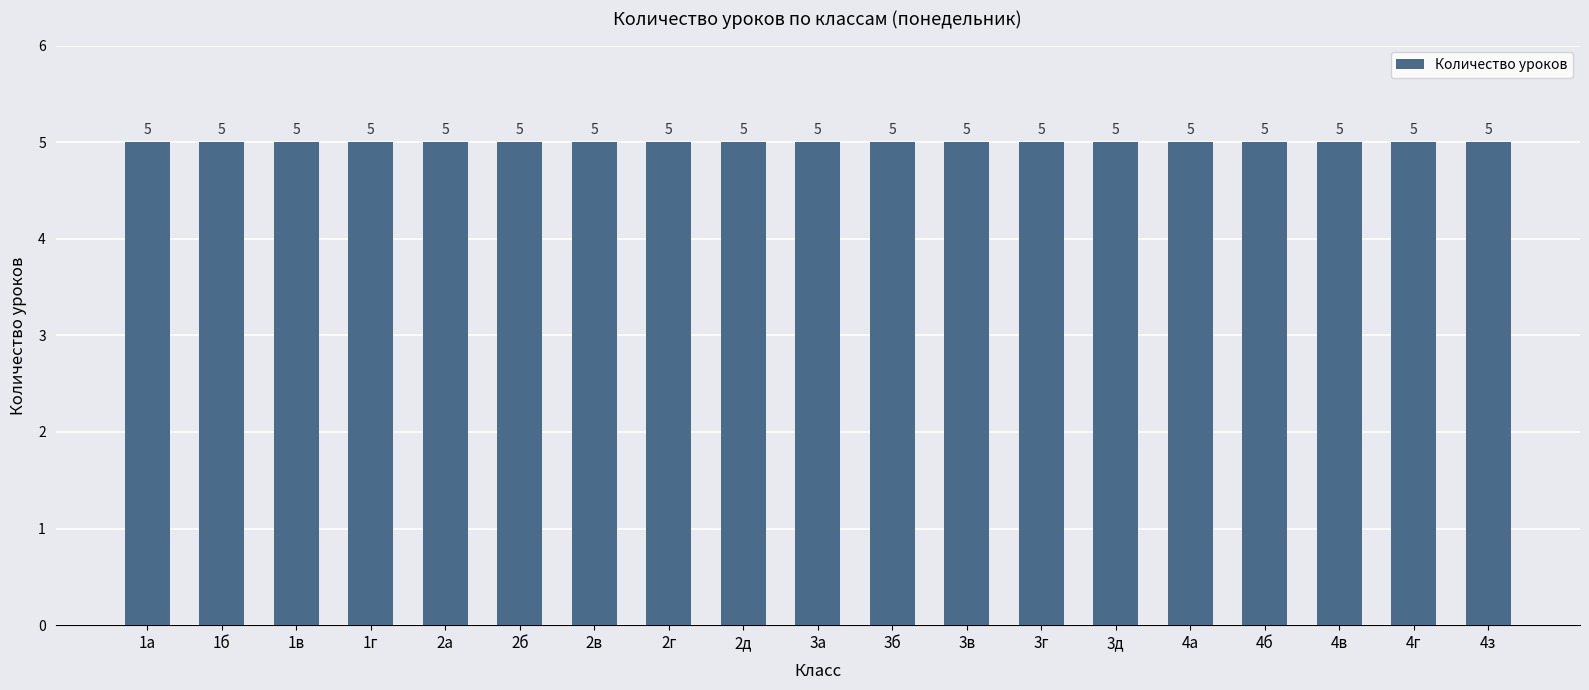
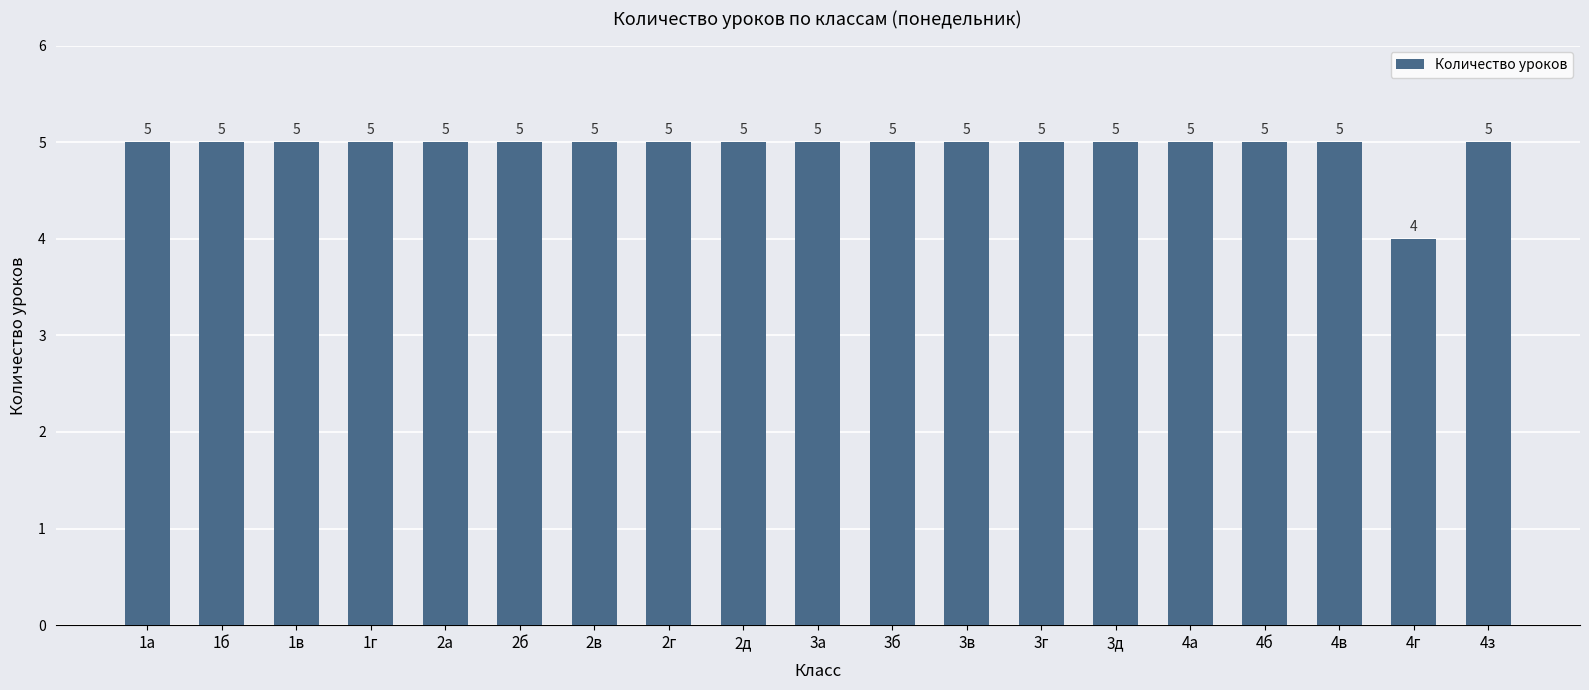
4г: 5 -> 4
